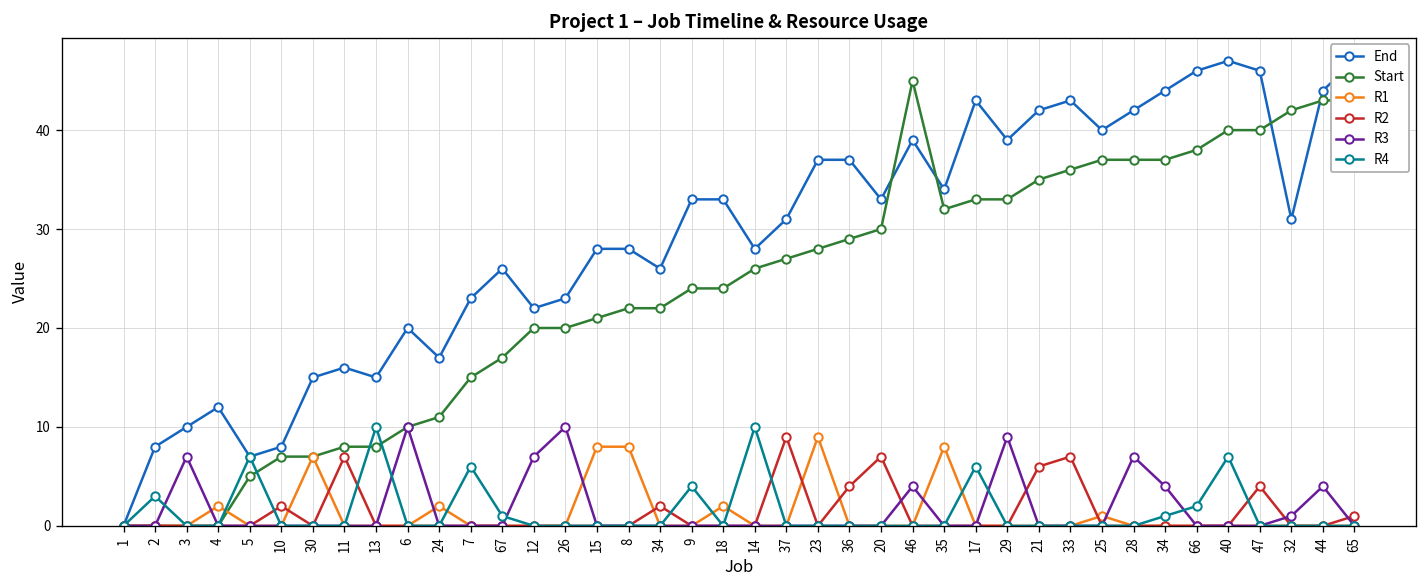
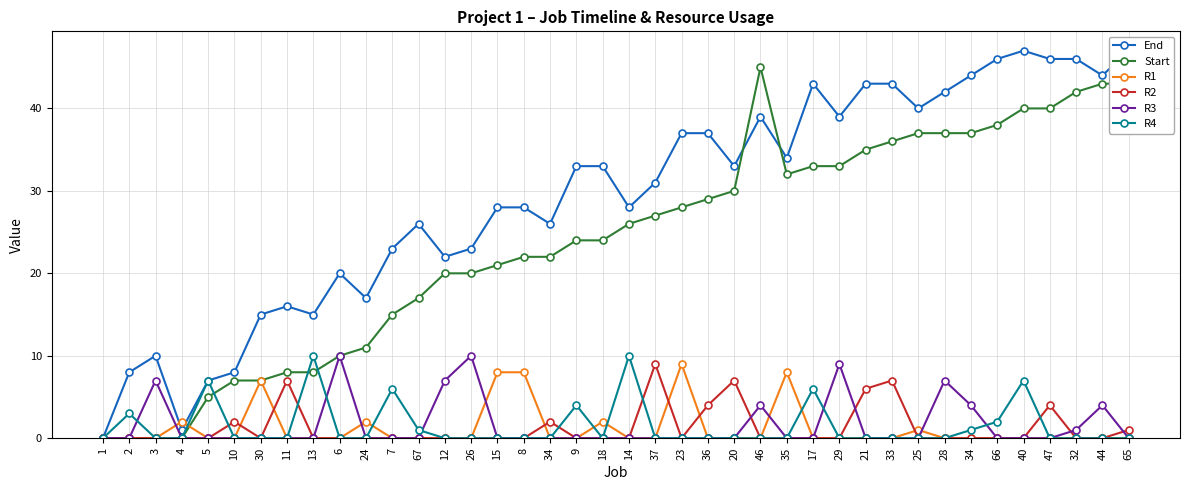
End, 4: 12 -> 1
End, 21: 42 -> 43
End, 32: 31 -> 46
